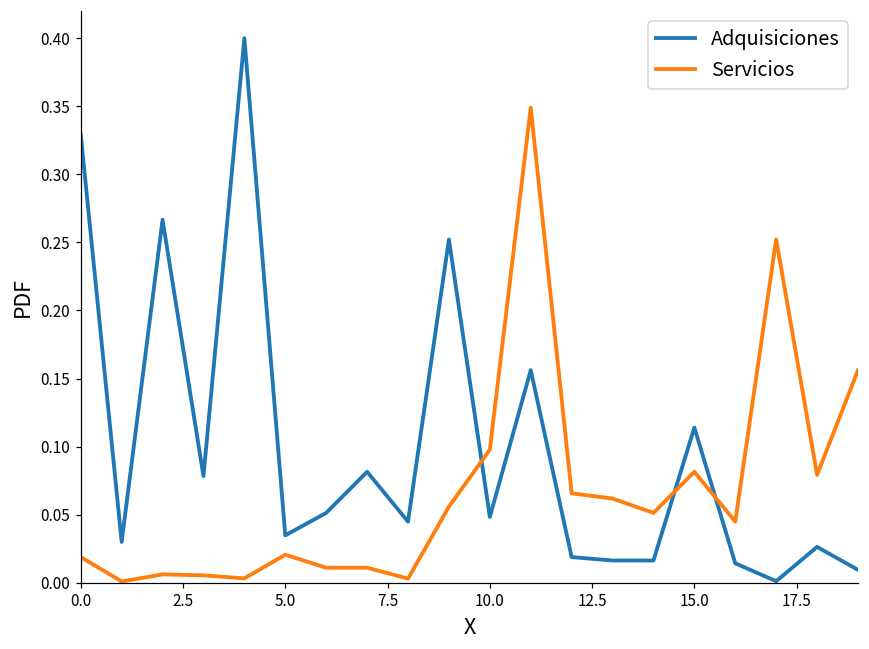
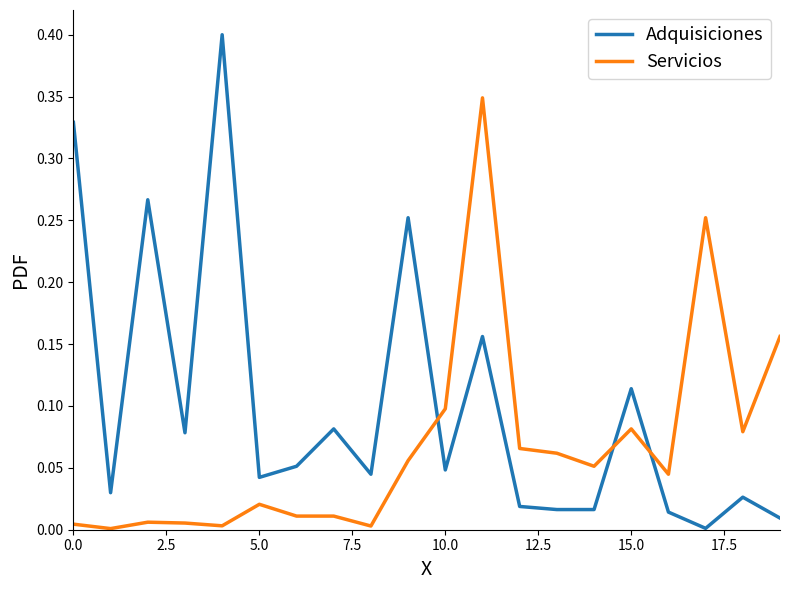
Servicios, 0.0: 0.019 -> 0.004
Adquisiciones, 5.0: 0.035 -> 0.042
